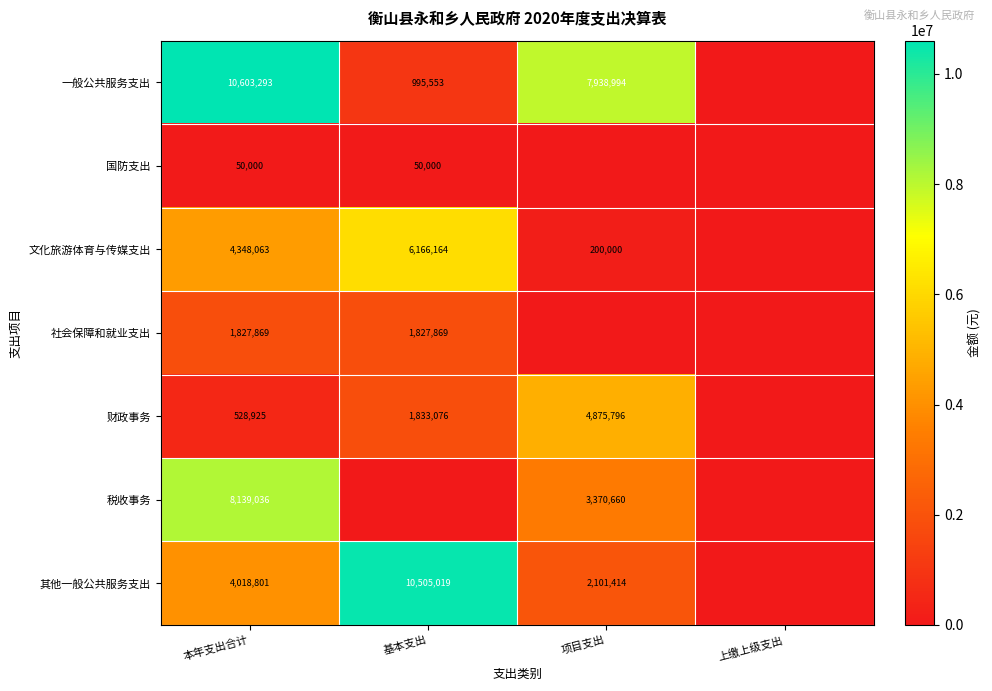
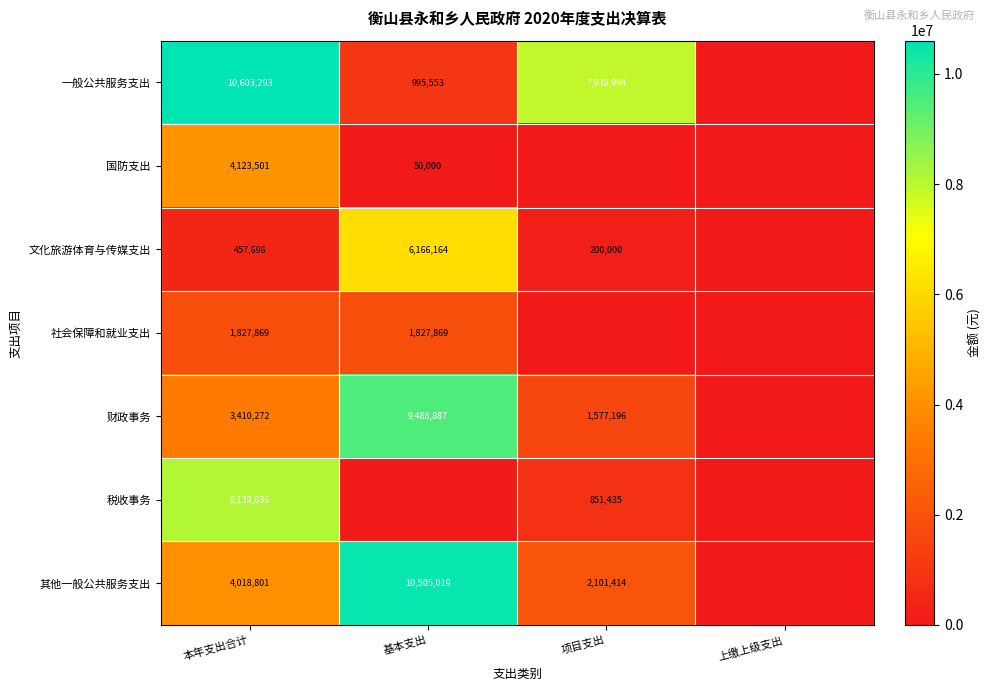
国防支出, 本年支出合计: 50,000 -> 4,123,501
文化旅游体育与传媒支出, 本年支出合计: 4,348,063 -> 457,696
财政事务, 本年支出合计: 528,925 -> 3,410,272
财政事务, 基本支出: 1,833,076 -> 9,488,887
财政事务, 项目支出: 4,875,796 -> 1,577,196
税收事务, 项目支出: 3,370,660 -> 851,435
